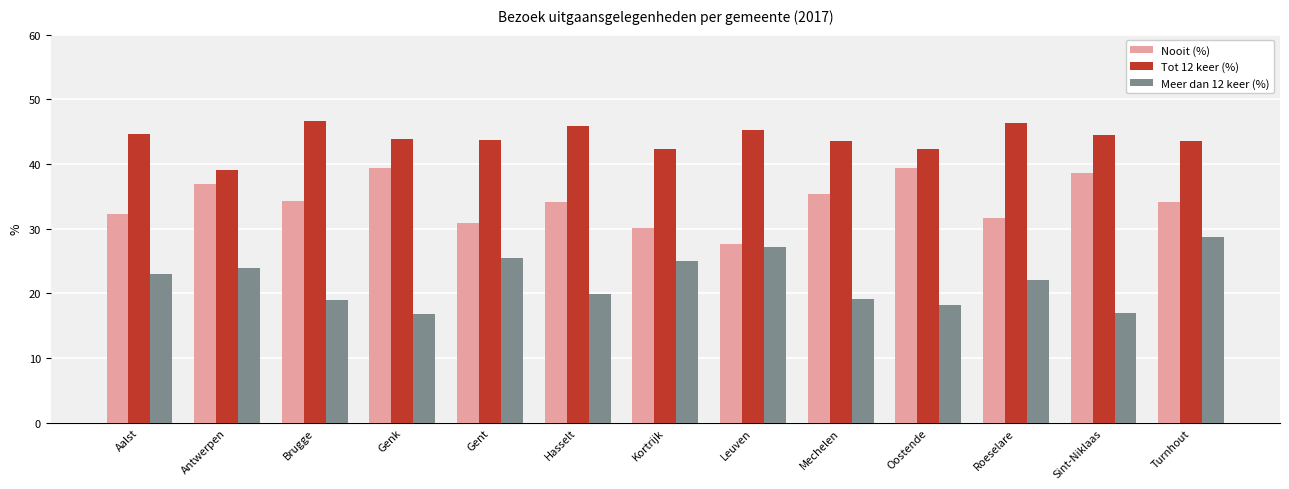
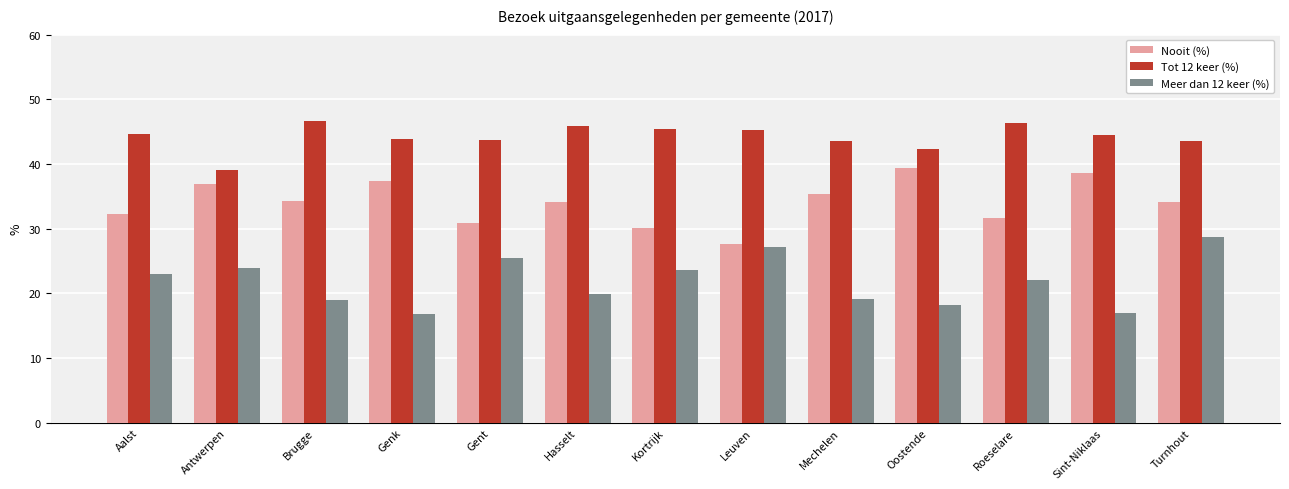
Nooit (%), Genk: 39 -> 37
Tot 12 keer (%), Kortrijk: 42 -> 45
Meer dan 12 keer (%), Kortrijk: 25 -> 24
